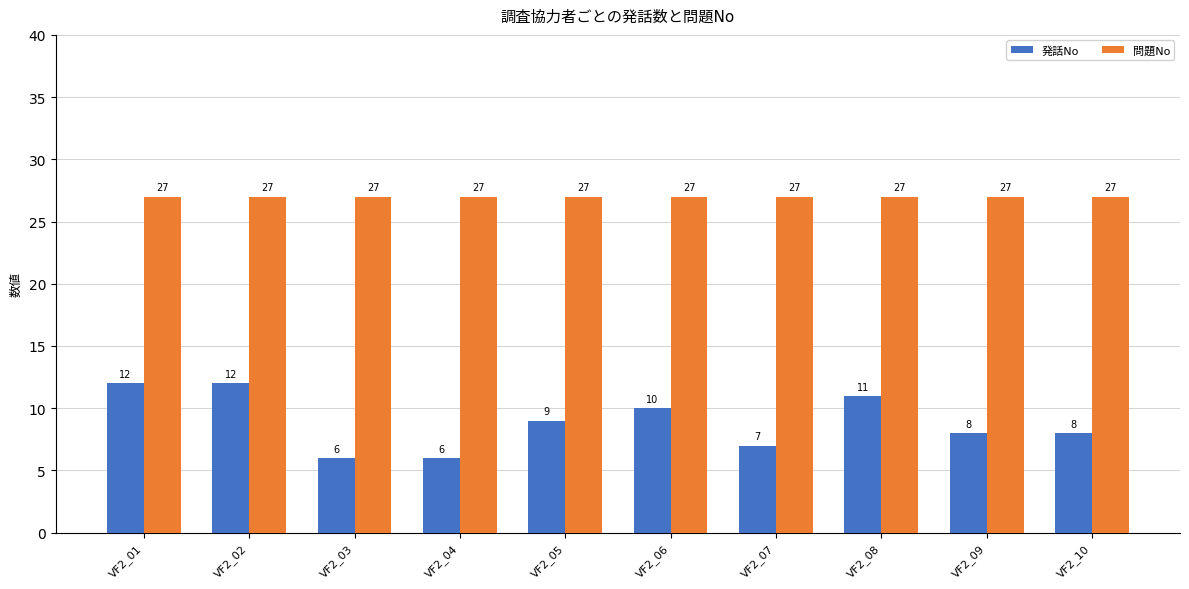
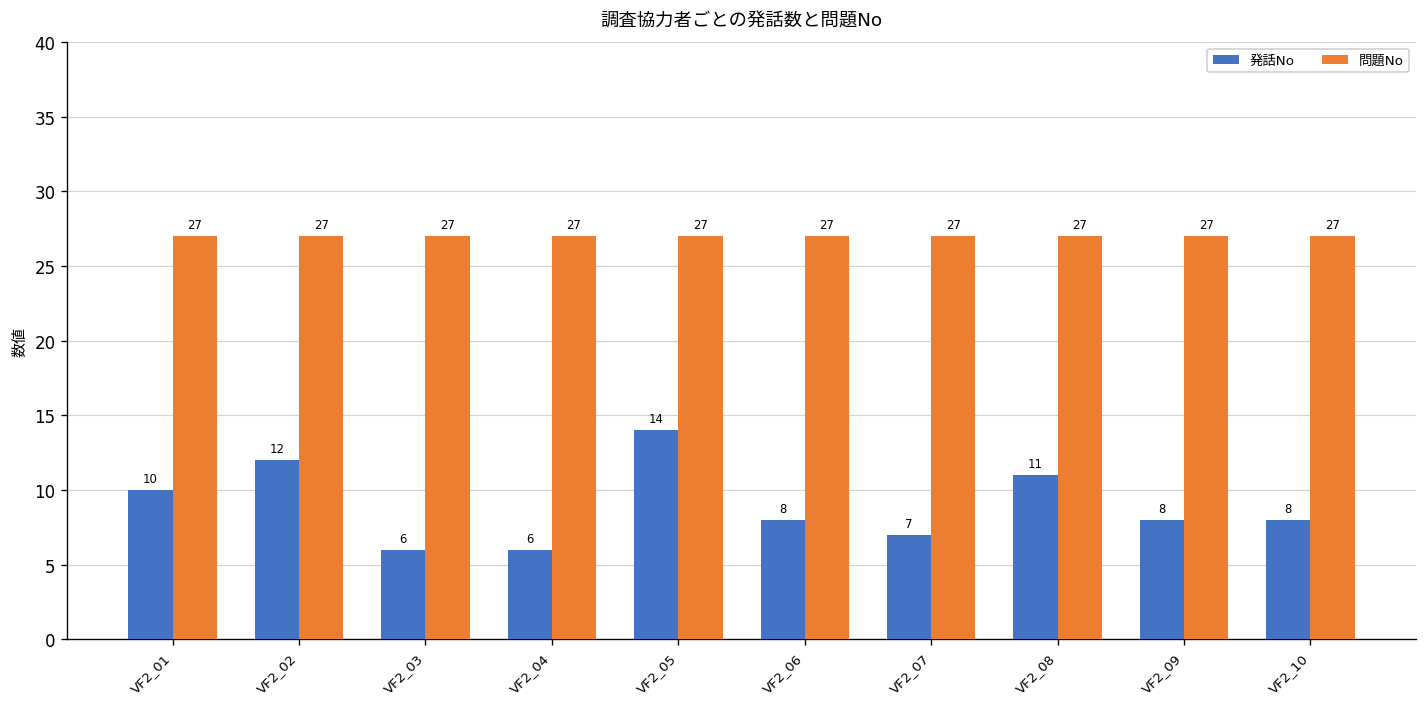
発話No, VF2_01: 12 -> 10
発話No, VF2_05: 9 -> 14
発話No, VF2_06: 10 -> 8
